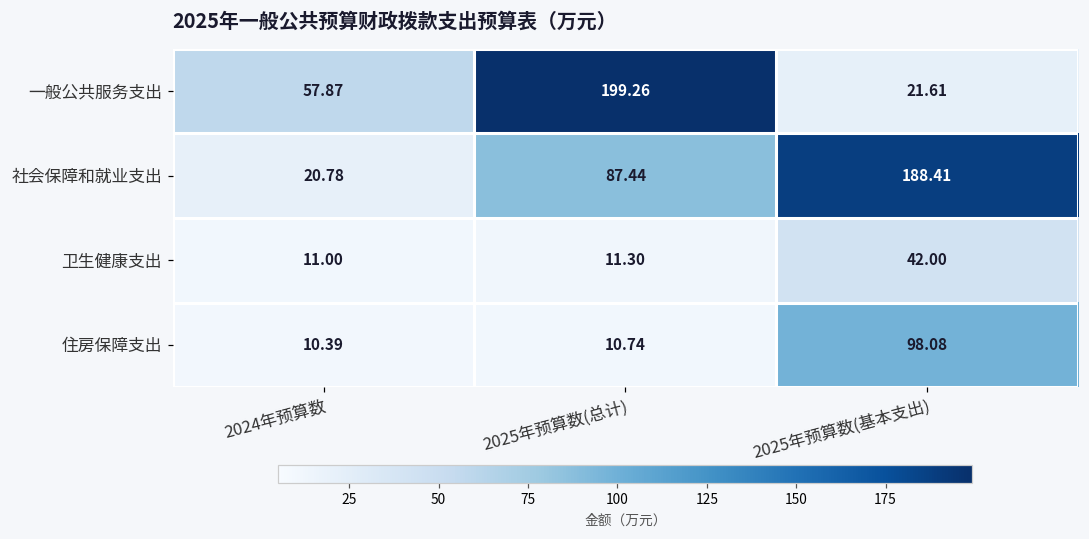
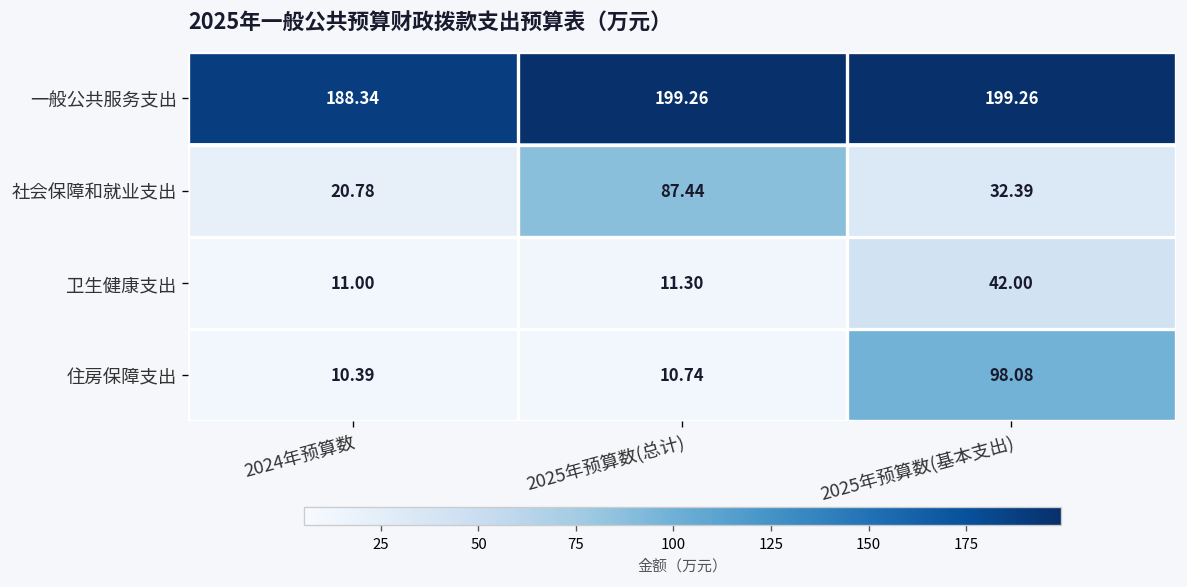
一般公共服务支出, 2024年预算数: 57.87 -> 188.34
一般公共服务支出, 2025年预算数(基本支出): 21.61 -> 199.26
社会保障和就业支出, 2025年预算数(基本支出): 188.41 -> 32.39
